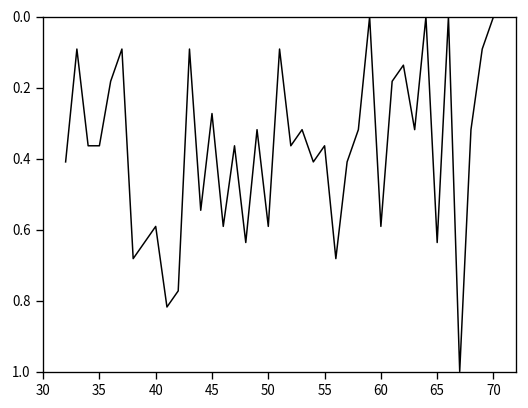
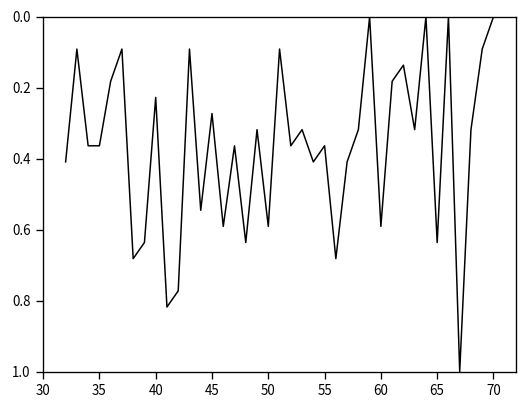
40: 0.59 -> 0.23
